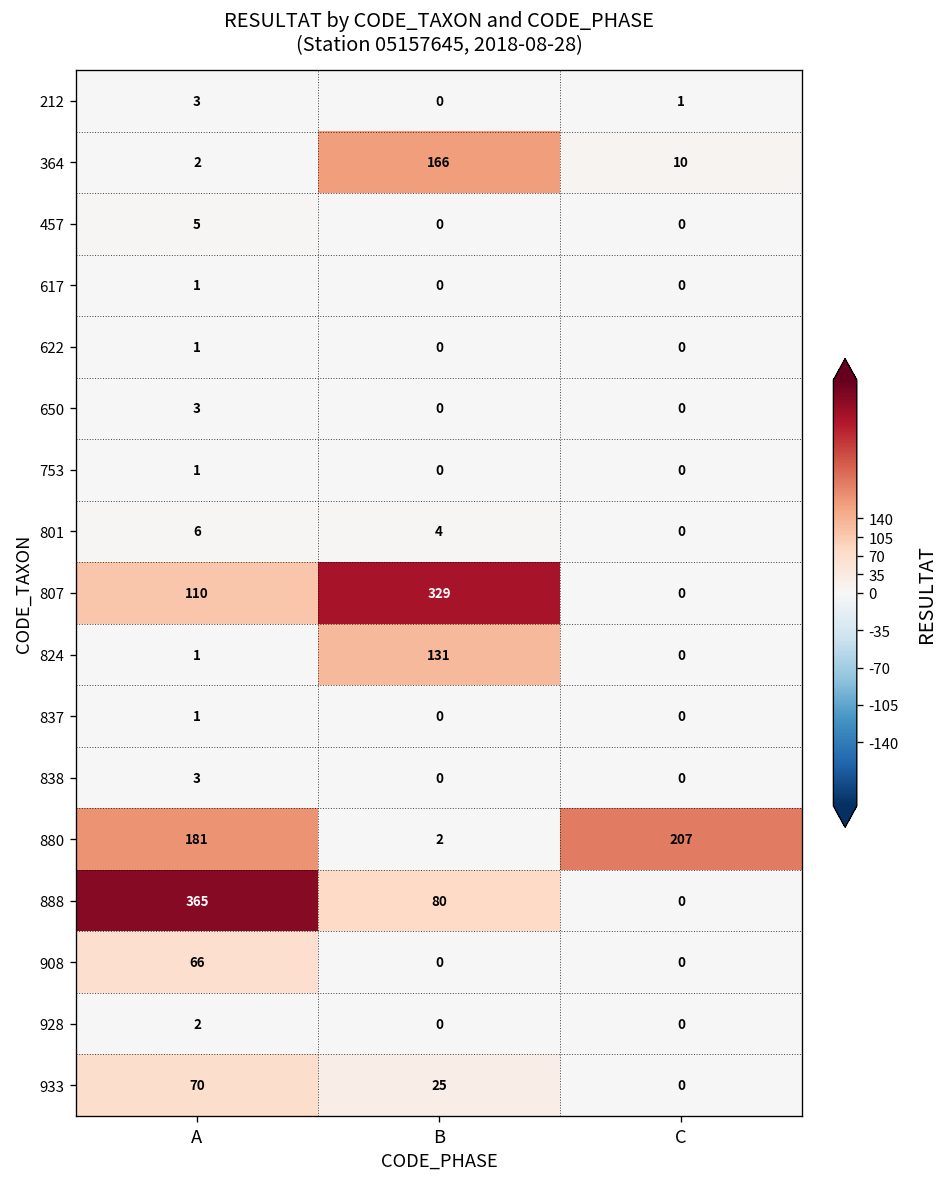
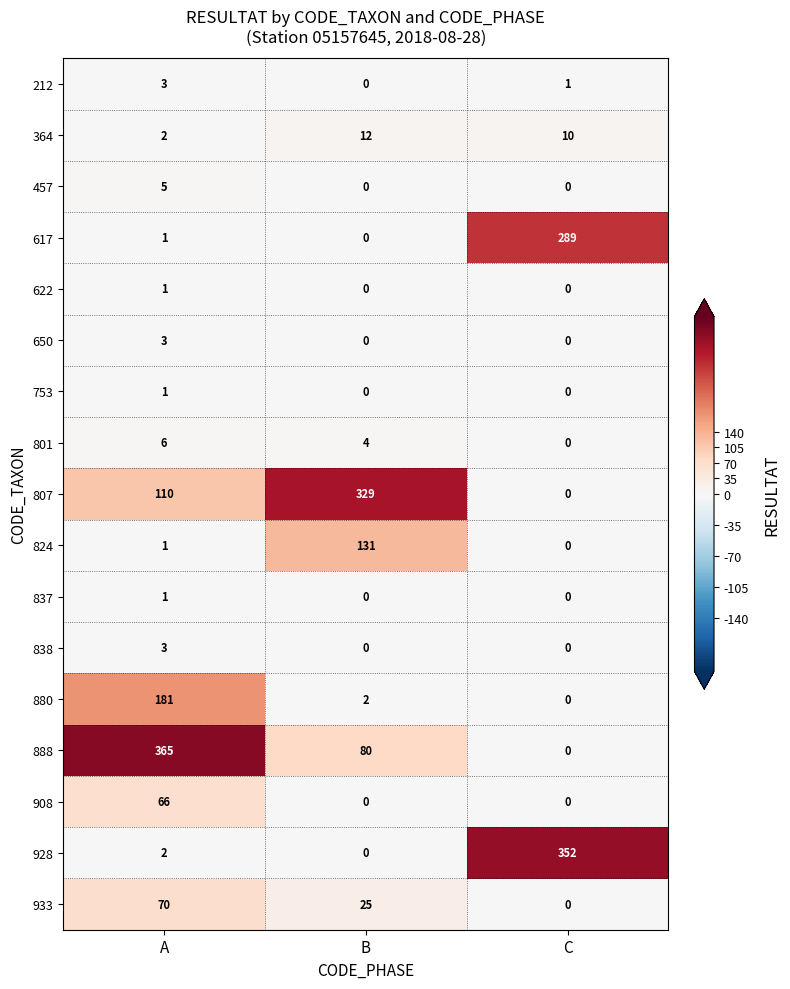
364, B: 166 -> 12
617, C: 0 -> 289
880, C: 207 -> 0
928, C: 0 -> 352
